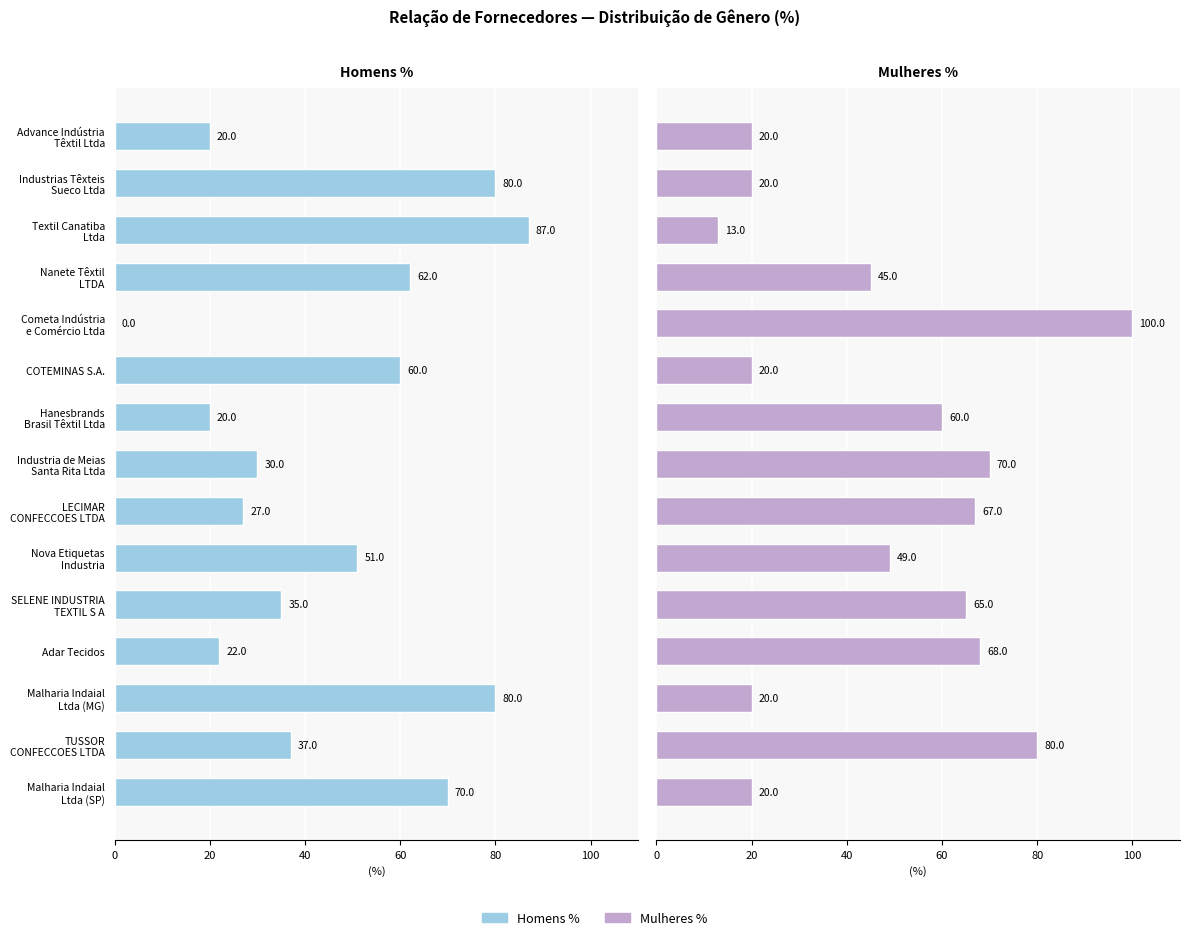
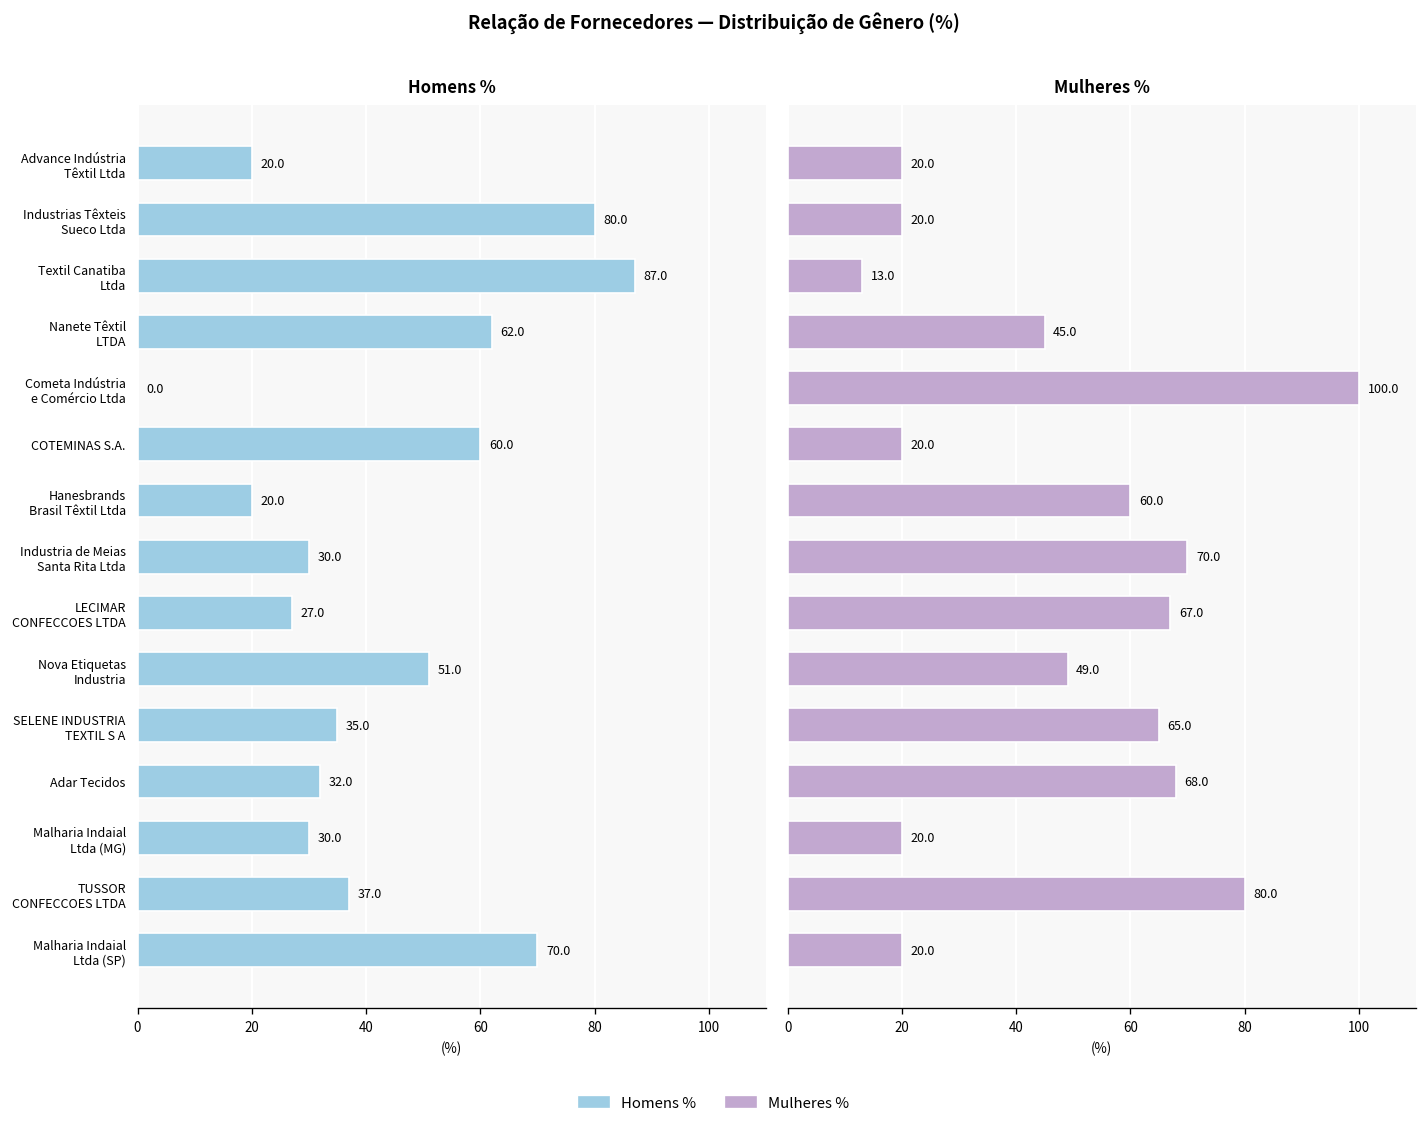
Homens %, Adar Tecidos: 22.0 -> 32.0
Homens %, Malharia Indaial Ltda (MG): 80.0 -> 30.0
